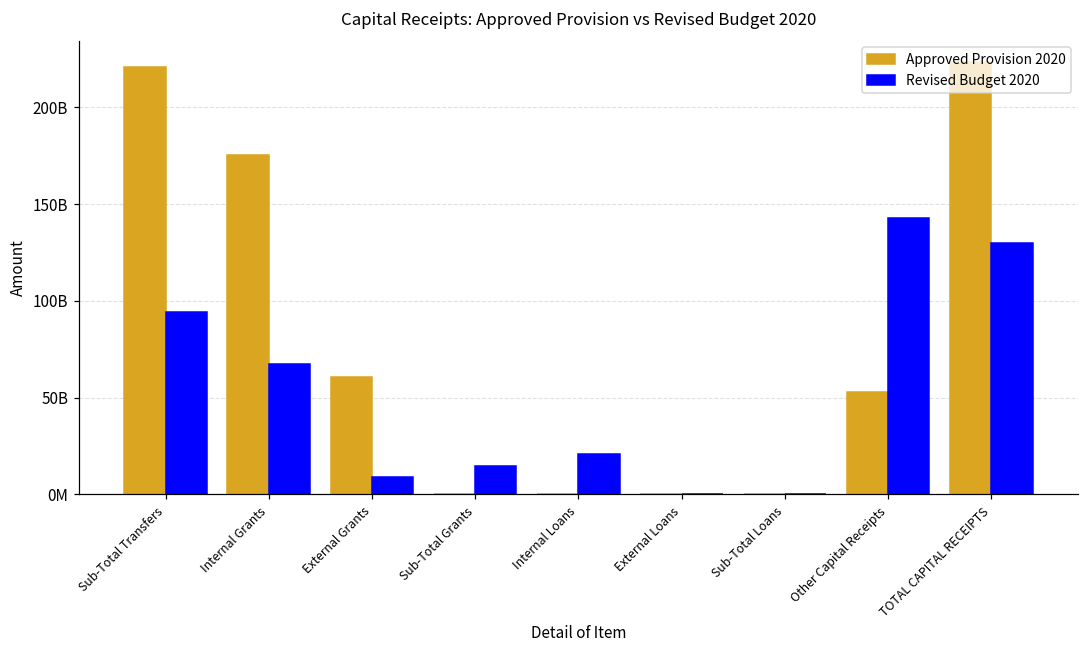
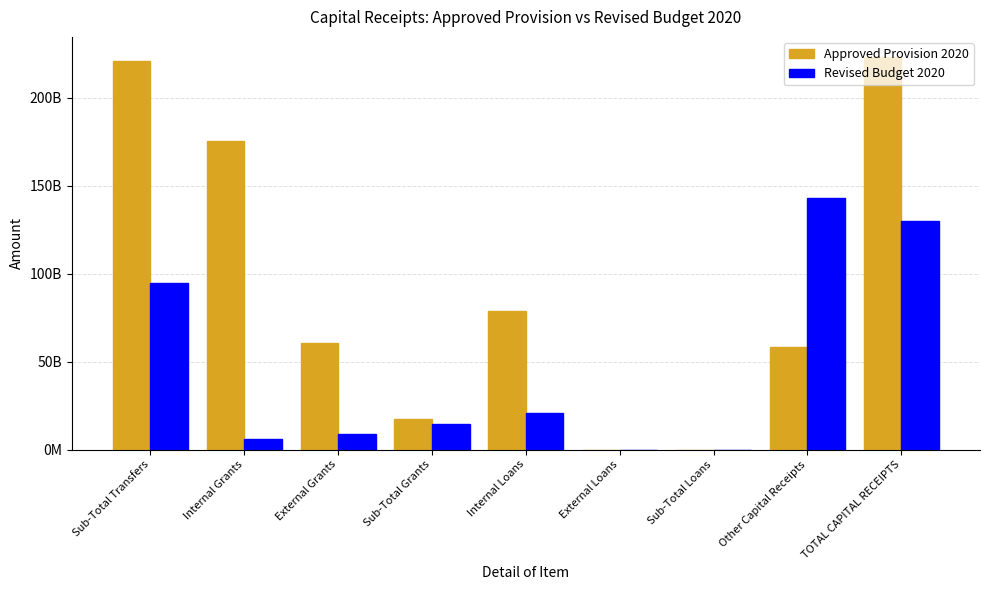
Revised Budget 2020, Internal Grants: 68000000000 -> 6000000000
Approved Provision 2020, Sub-Total Grants: 0 -> 17000000000
Approved Provision 2020, Internal Loans: 0 -> 79000000000
Approved Provision 2020, Other Capital Receipts: 53000000000 -> 58000000000
